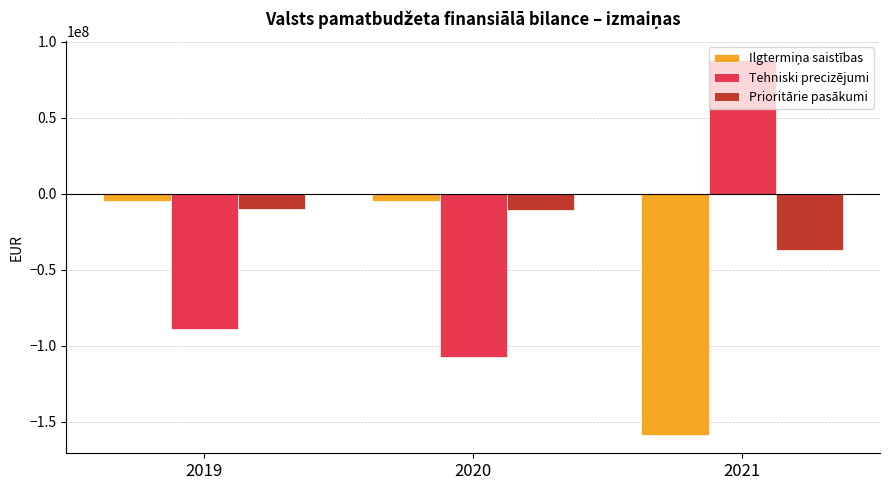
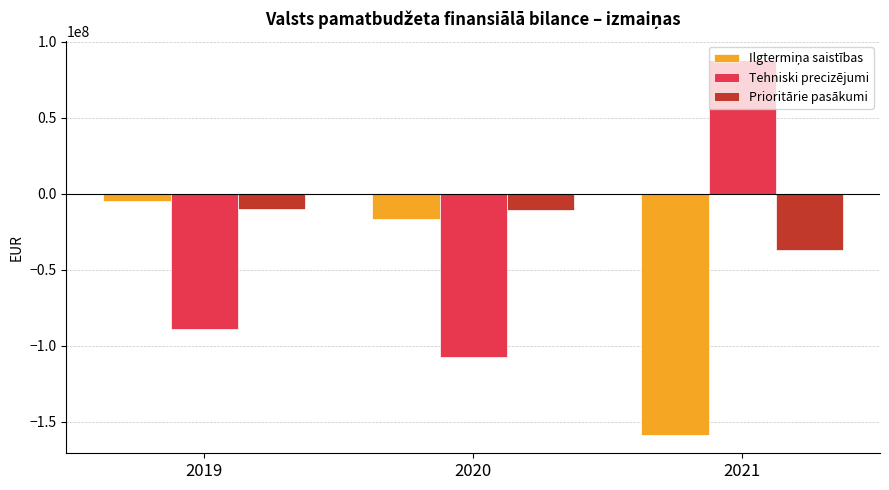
Ilgtermiņa saistības, 2020: -5000000 -> -16000000
